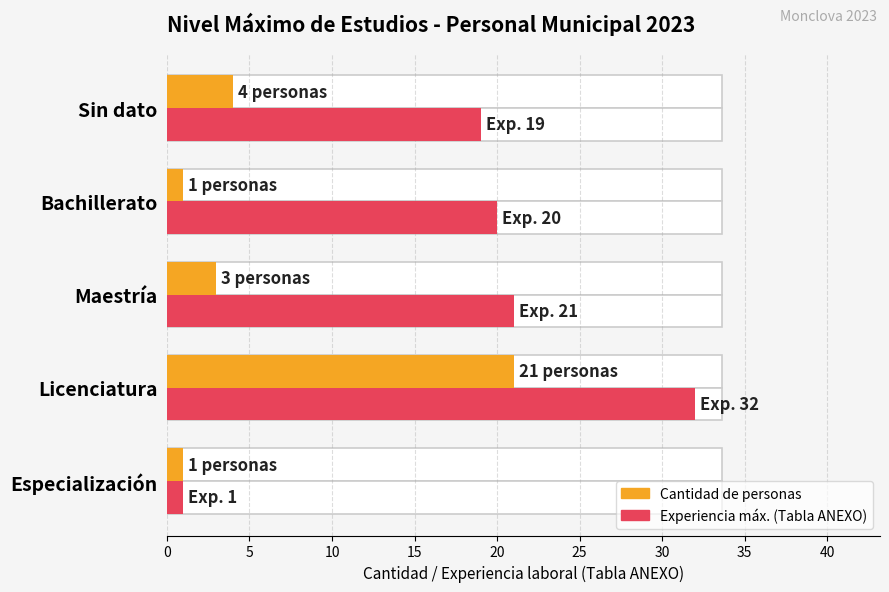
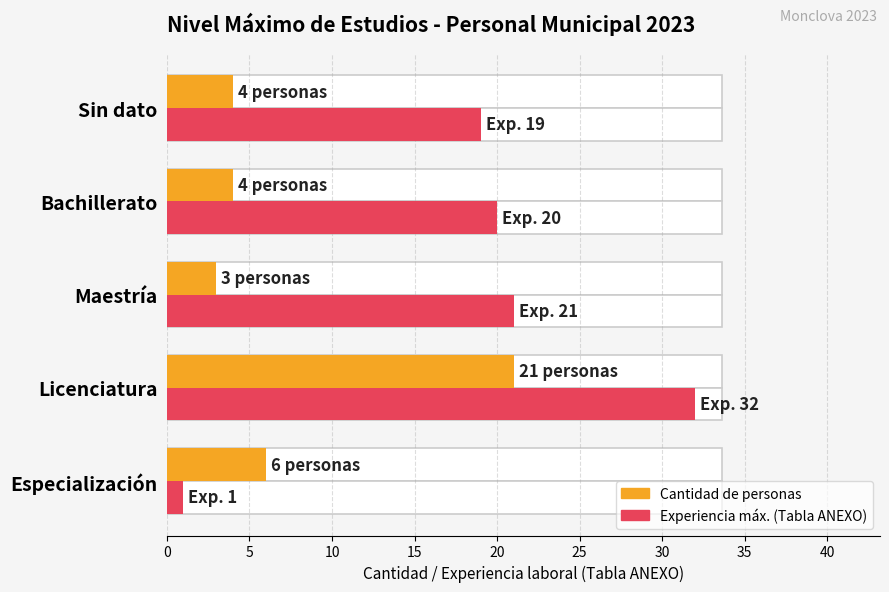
Cantidad de personas, Bachillerato: 1 -> 4
Cantidad de personas, Especialización: 1 -> 6
